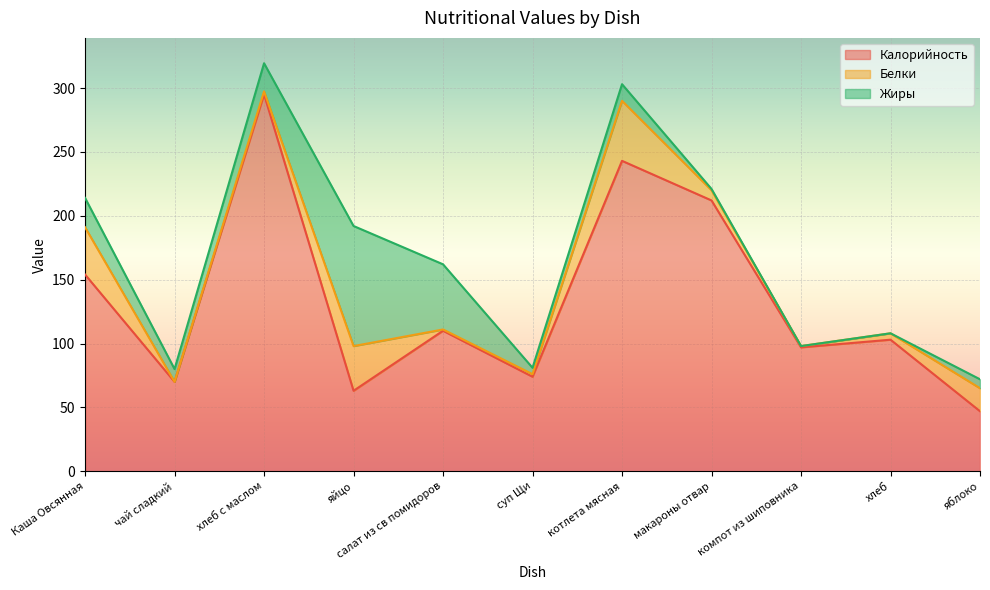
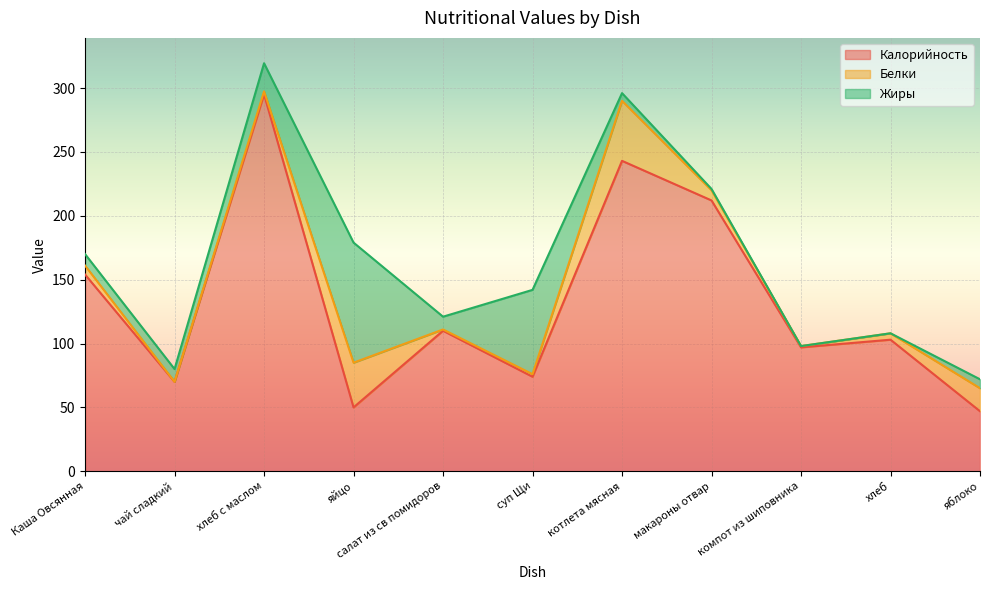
Белки, Каша Овсянная: 37 -> 7
Жиры, Каша Овсянная: 23 -> 9
Калорийность, яйцо: 63 -> 50
Жиры, салат из св помидоров: 51 -> 10
Жиры, суп Щи: 5 -> 66
Жиры, котлета мясная: 13 -> 6
